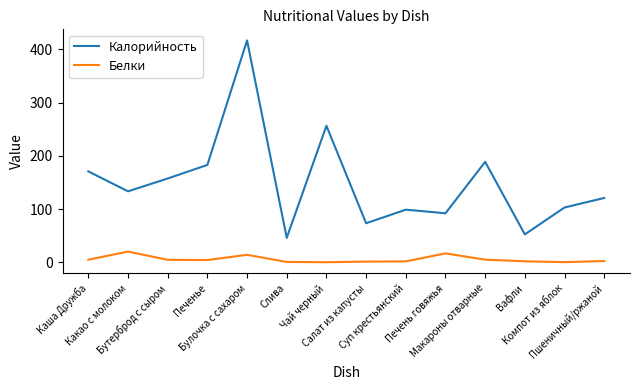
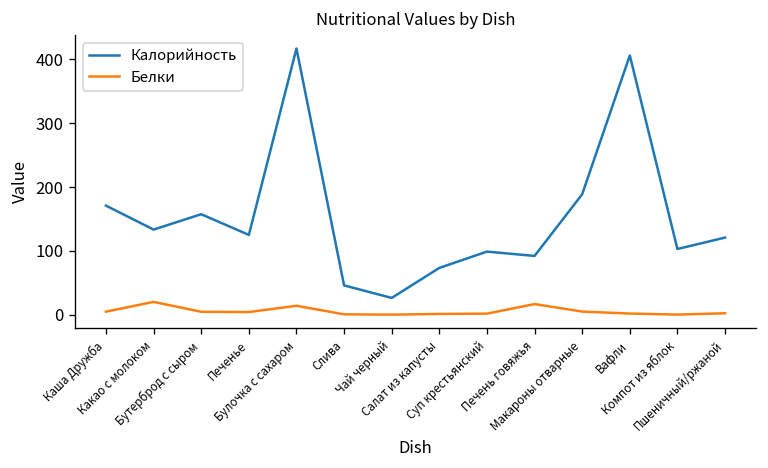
Калорийность, Печенье: 180 -> 130
Калорийность, Чай черный: 260 -> 30
Калорийность, Вафли: 50 -> 410
